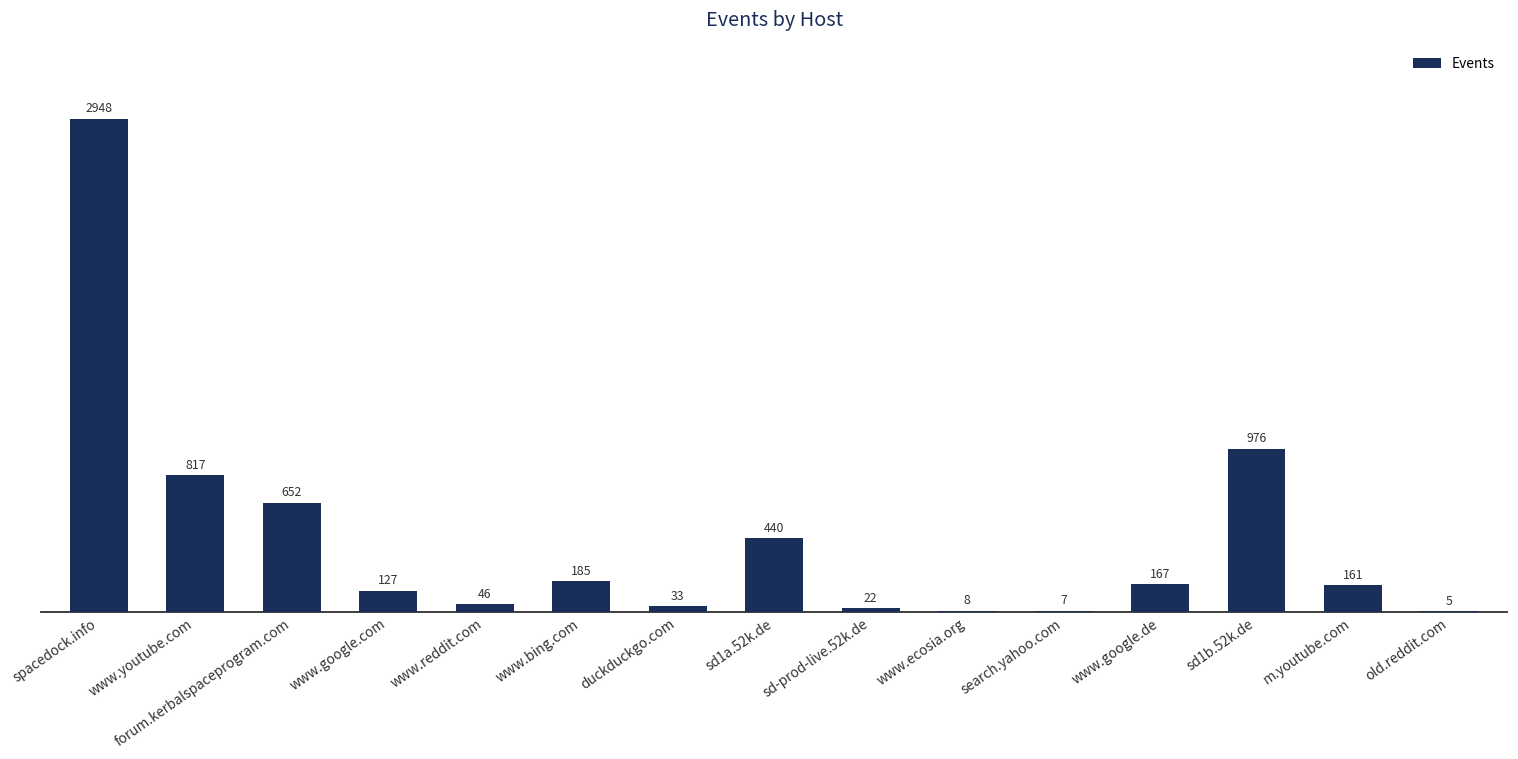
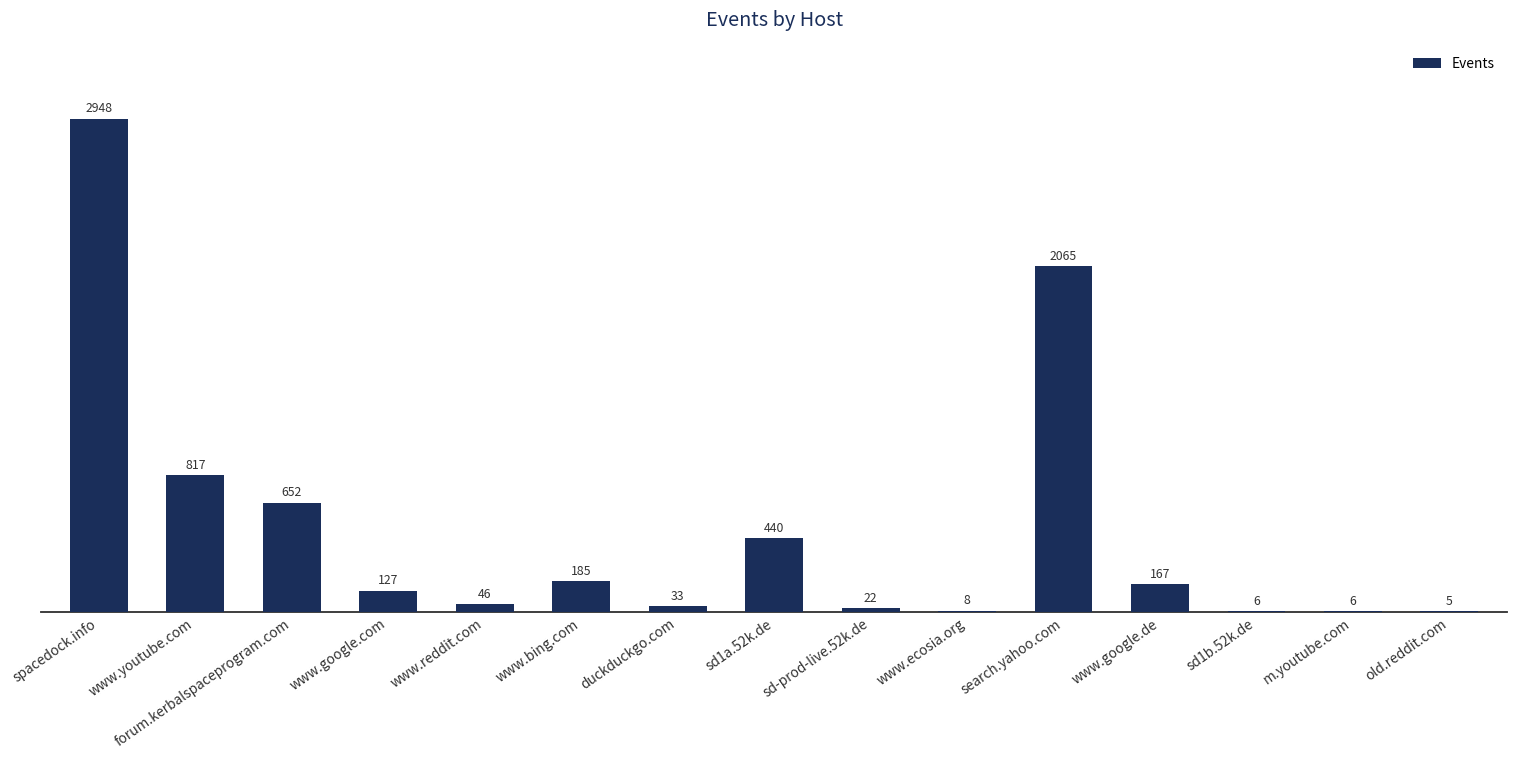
search.yahoo.com: 7 -> 2065
sd1b.52k.de: 976 -> 6
m.youtube.com: 161 -> 6
